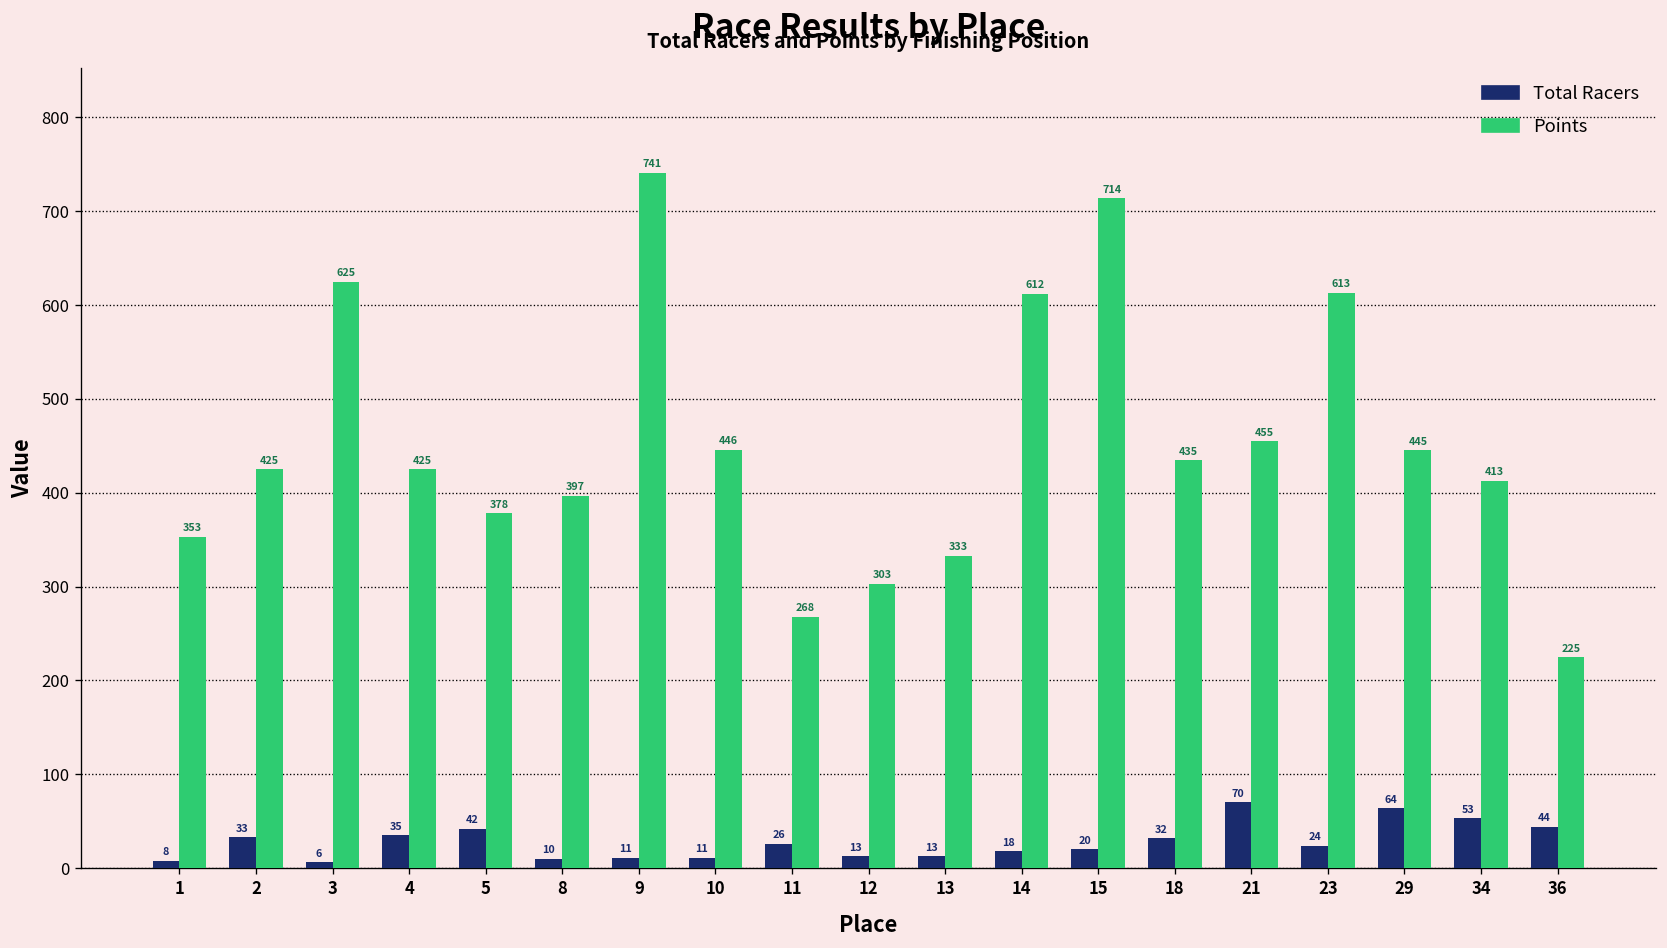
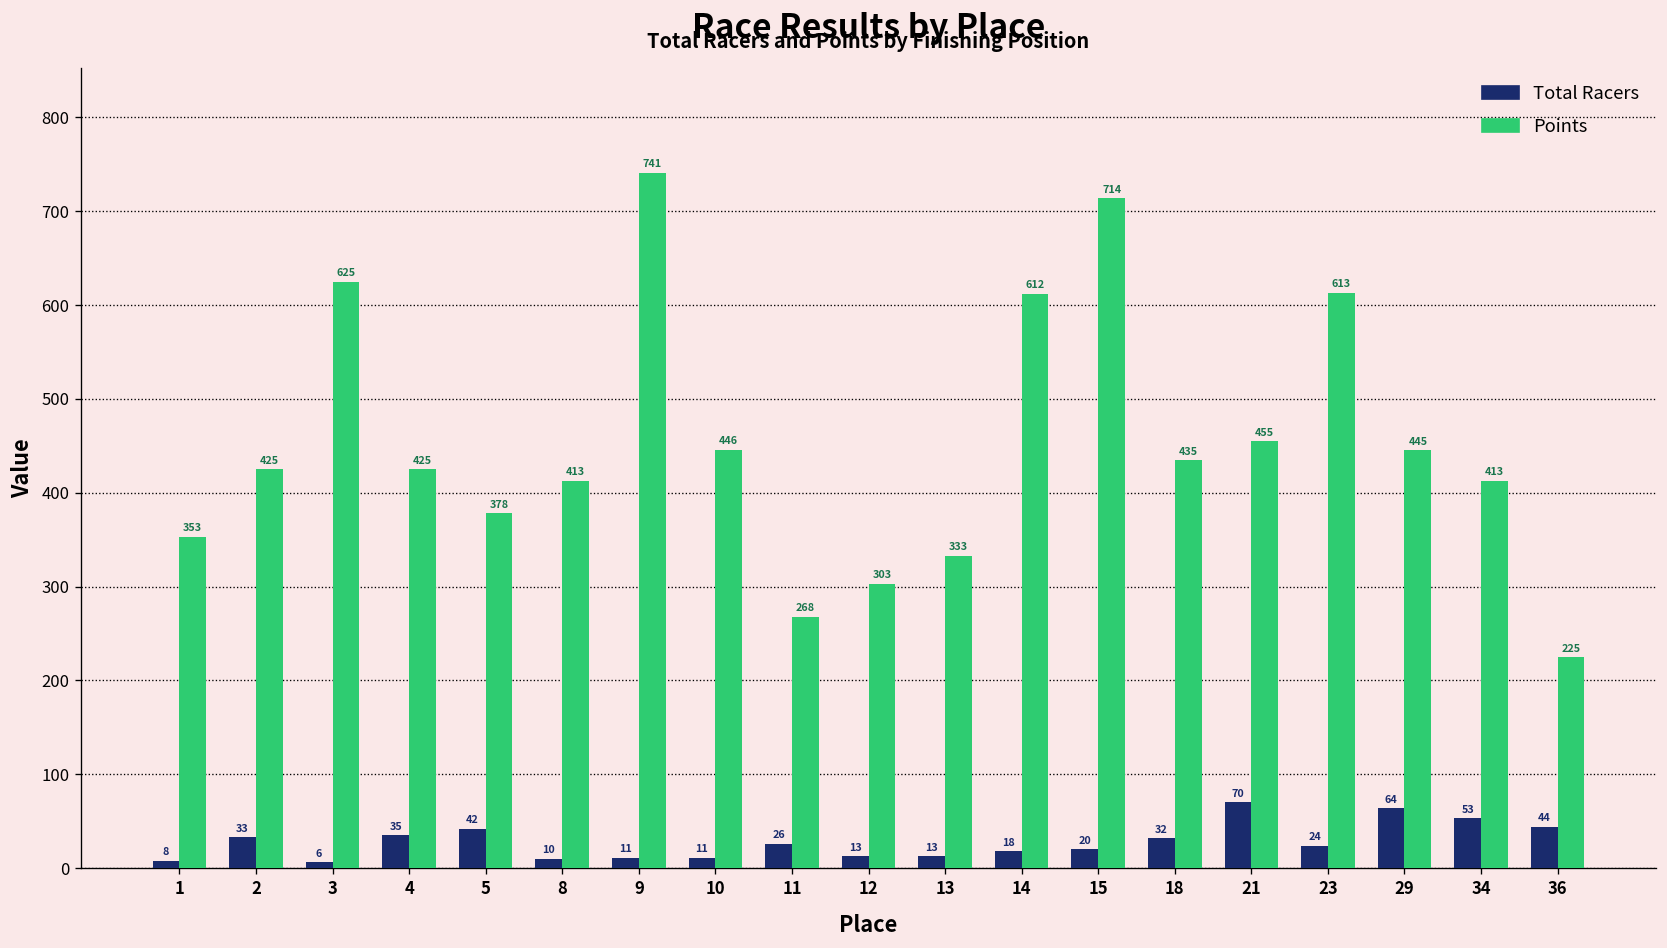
Points, 8: 397 -> 413
